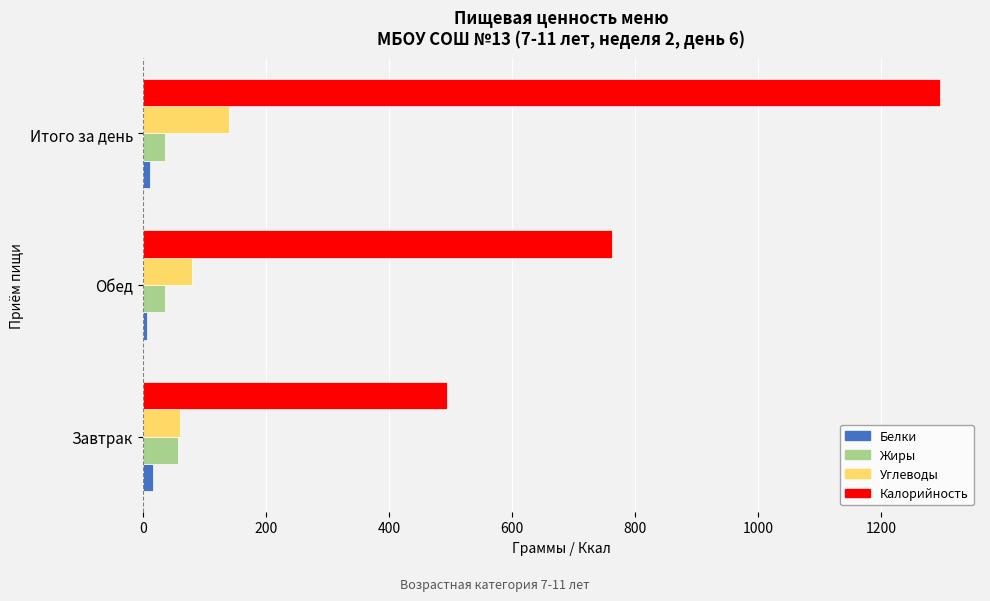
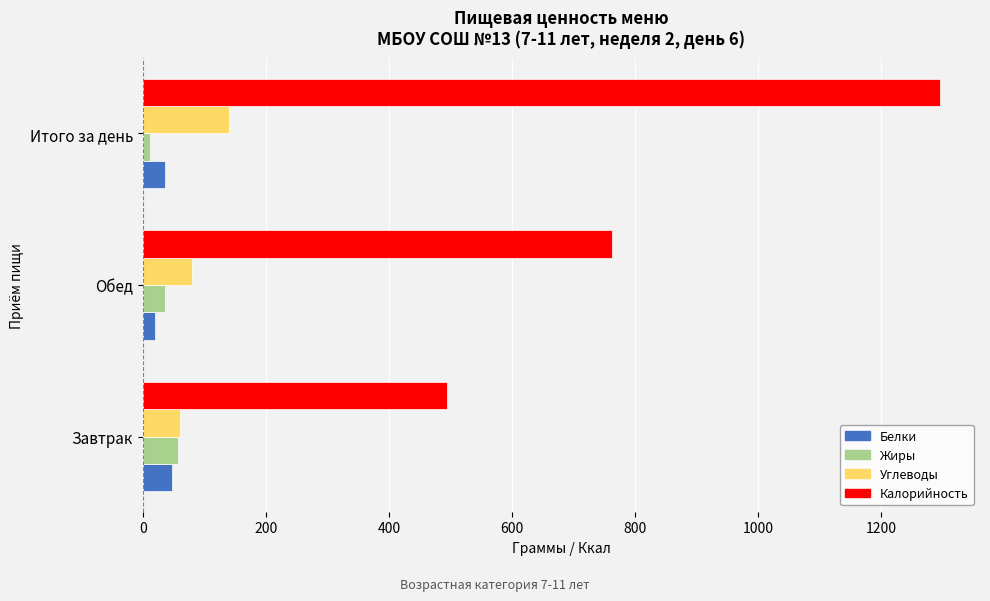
Жиры, Итого за день: 40 -> 10
Белки, Итого за день: 10 -> 40
Белки, Обед: 10 -> 20
Белки, Завтрак: 20 -> 50
